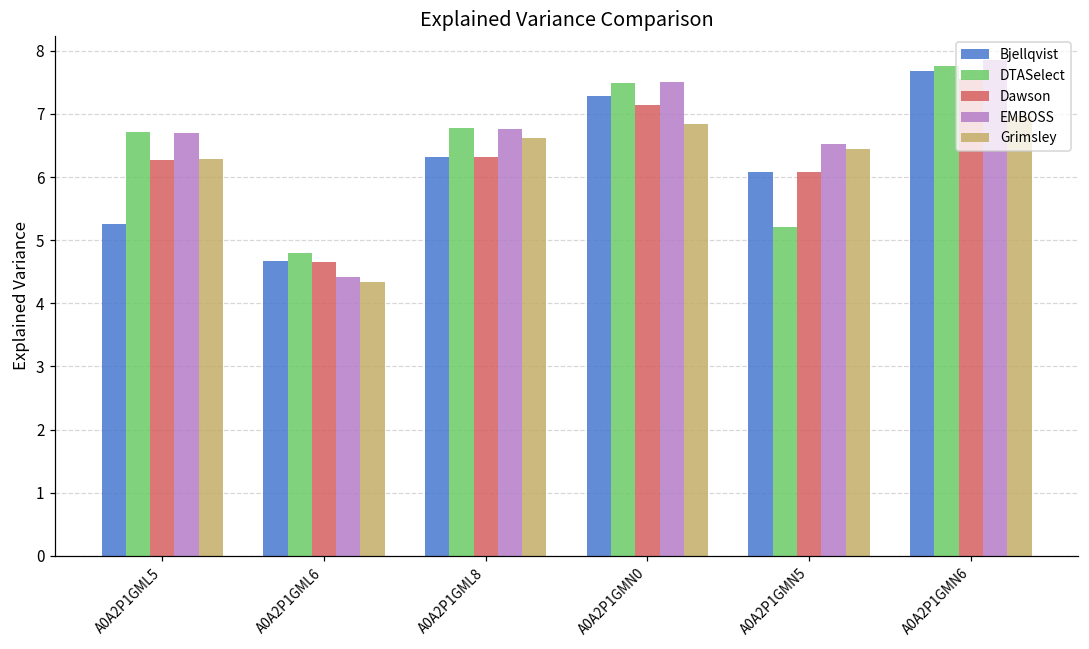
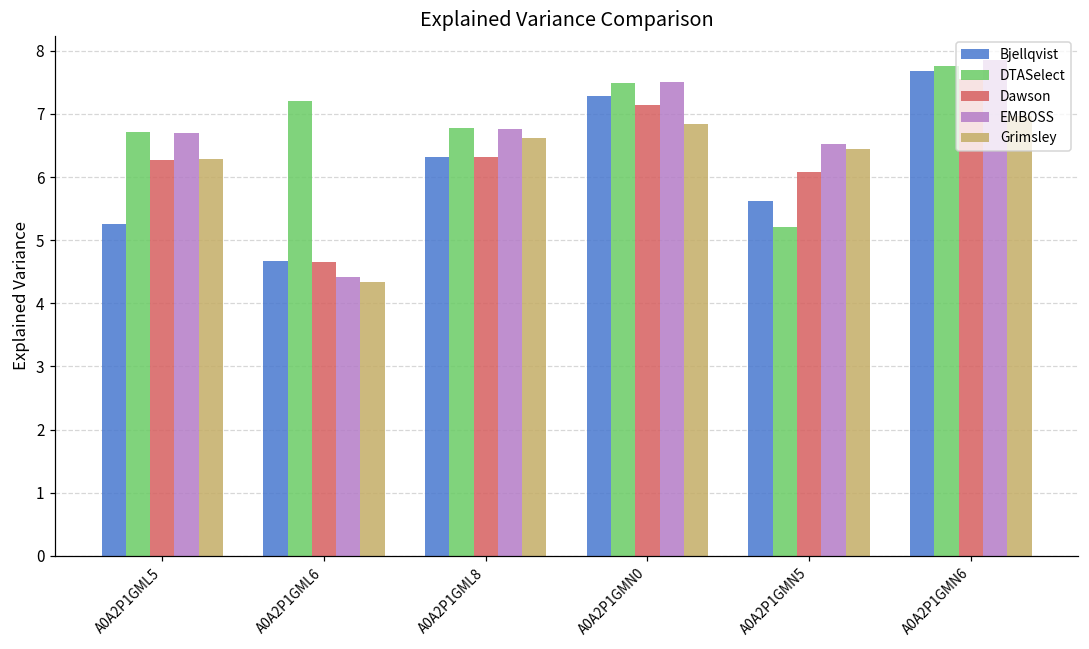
DTASelect, A0A2P1GML6: 4.8 -> 7.2
Bjellqvist, A0A2P1GMN5: 6.1 -> 5.6
